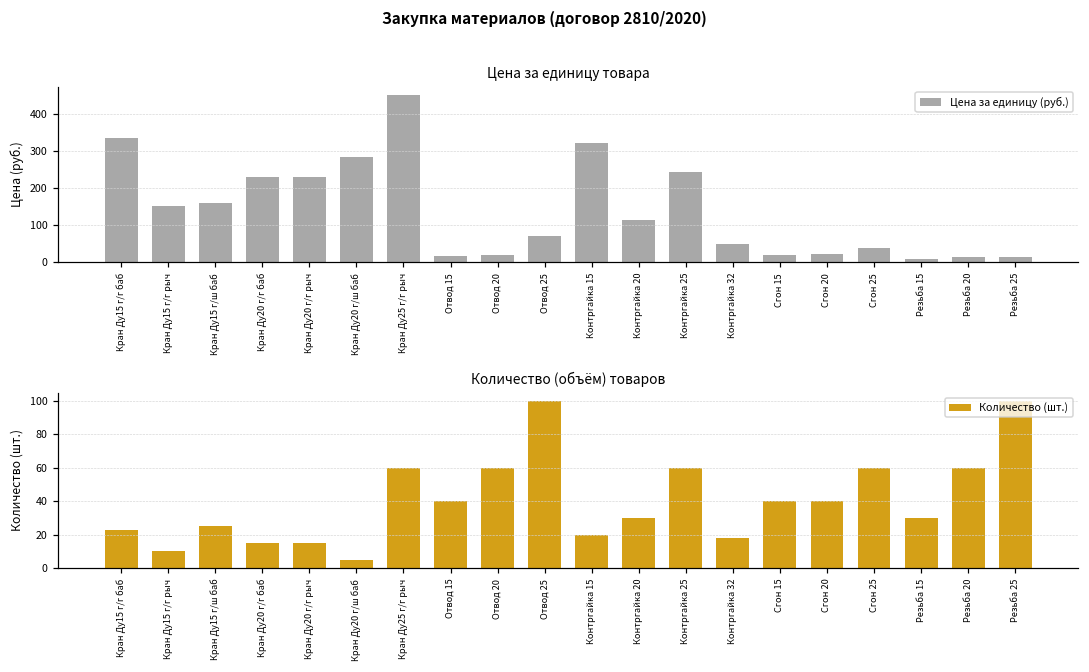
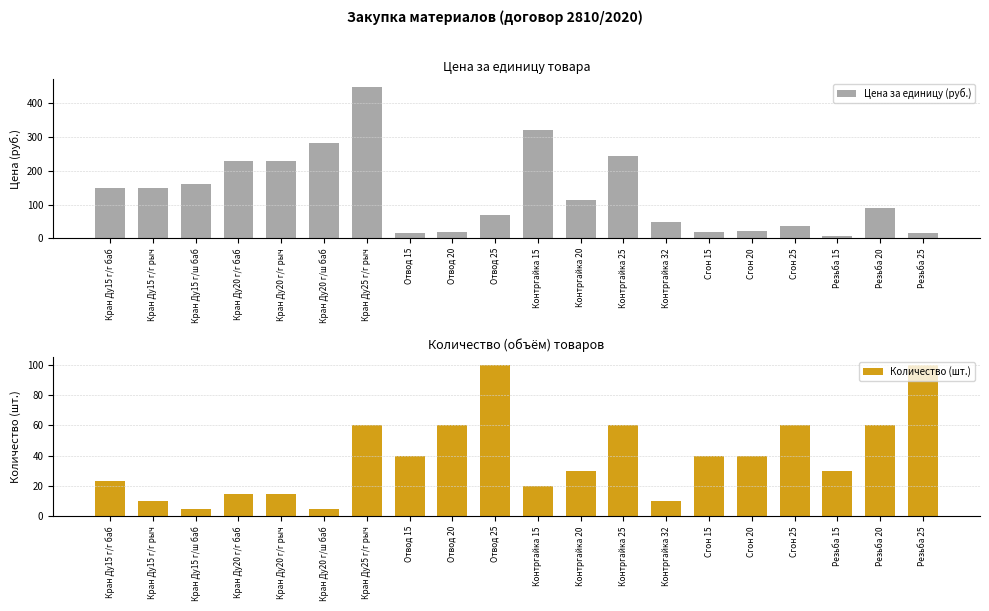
Цена за единицу товара, Кран Ду15 г/г баб: 330 -> 150
Цена за единицу товара, Резьба 20: 10 -> 90
Количество (объём) товаров, Кран Ду15 г/ш баб: 25 -> 5
Количество (объём) товаров, Контргайка 32: 18 -> 10
